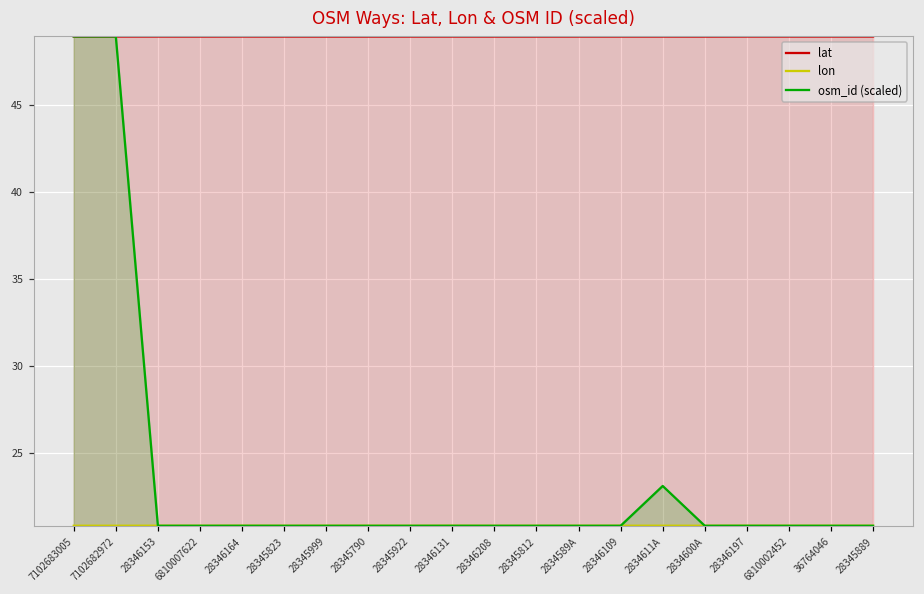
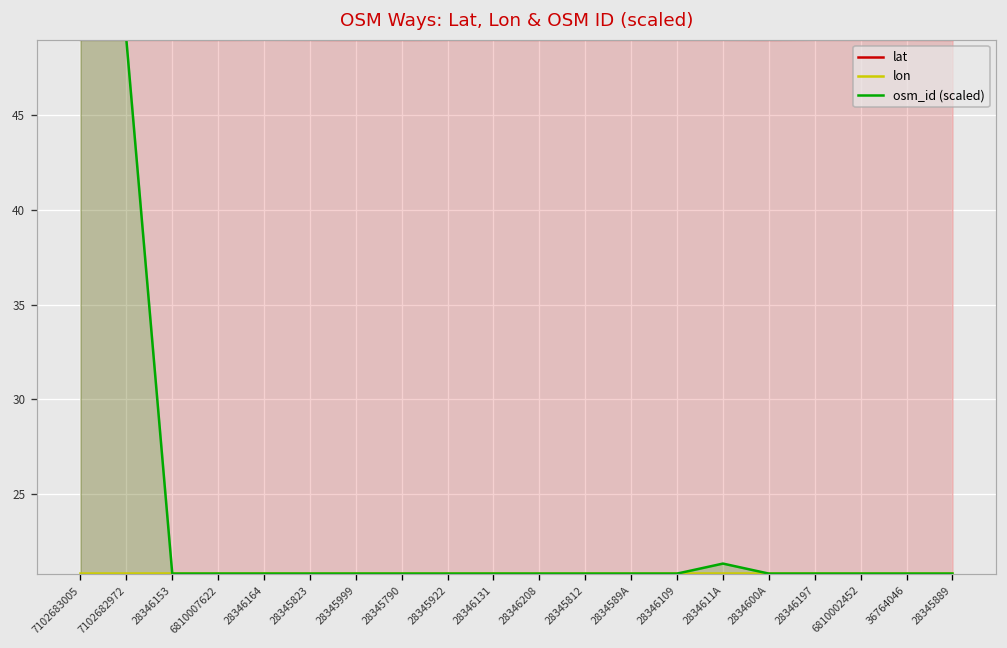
osm_id (scaled), 2834611A: 23.1 -> 21.3
